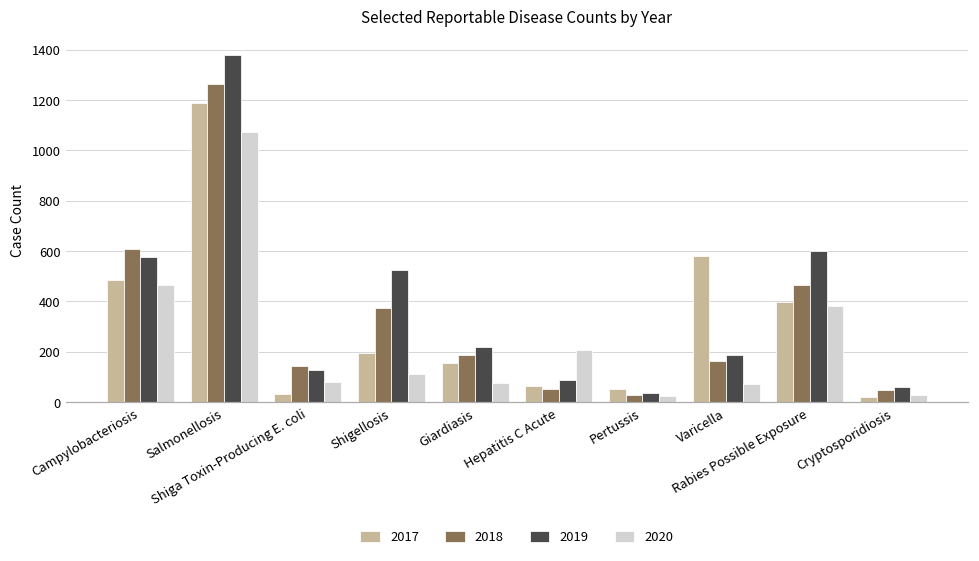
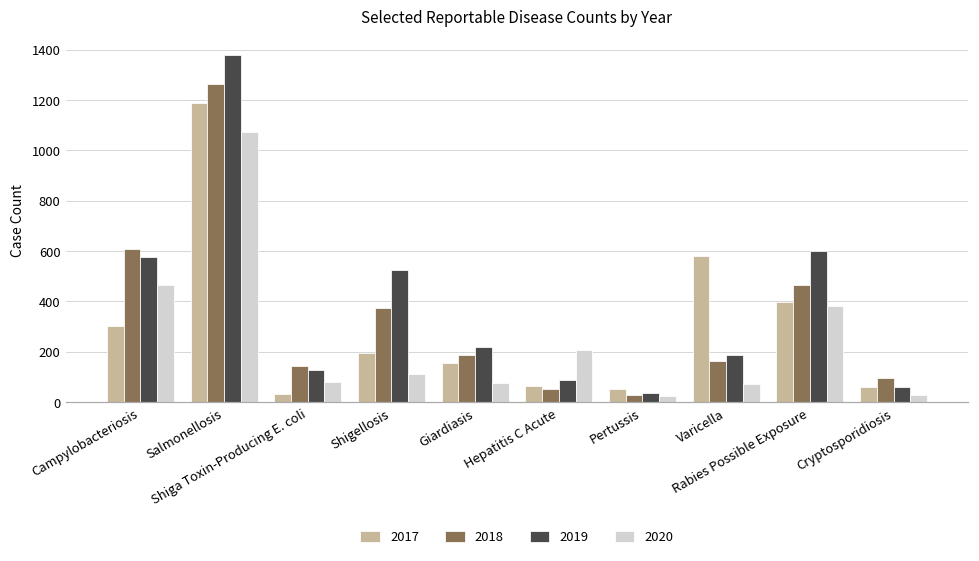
2017, Campylobacteriosis: 480 -> 300
2017, Cryptosporidiosis: 20 -> 60
2018, Cryptosporidiosis: 50 -> 100
